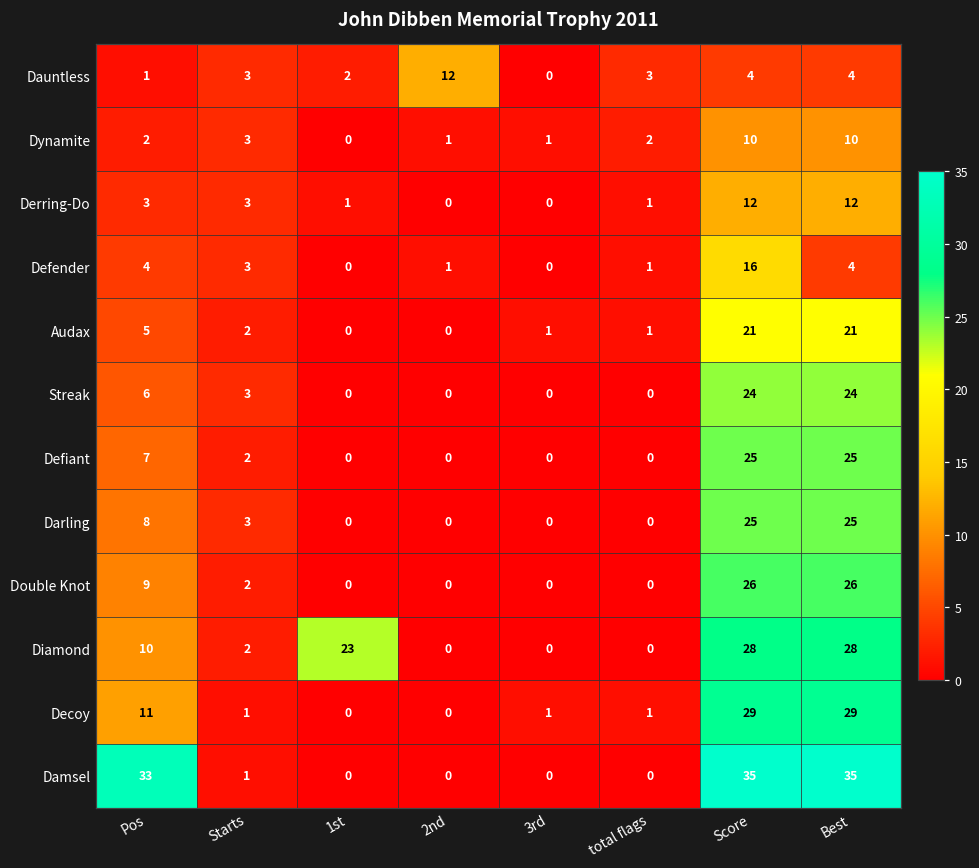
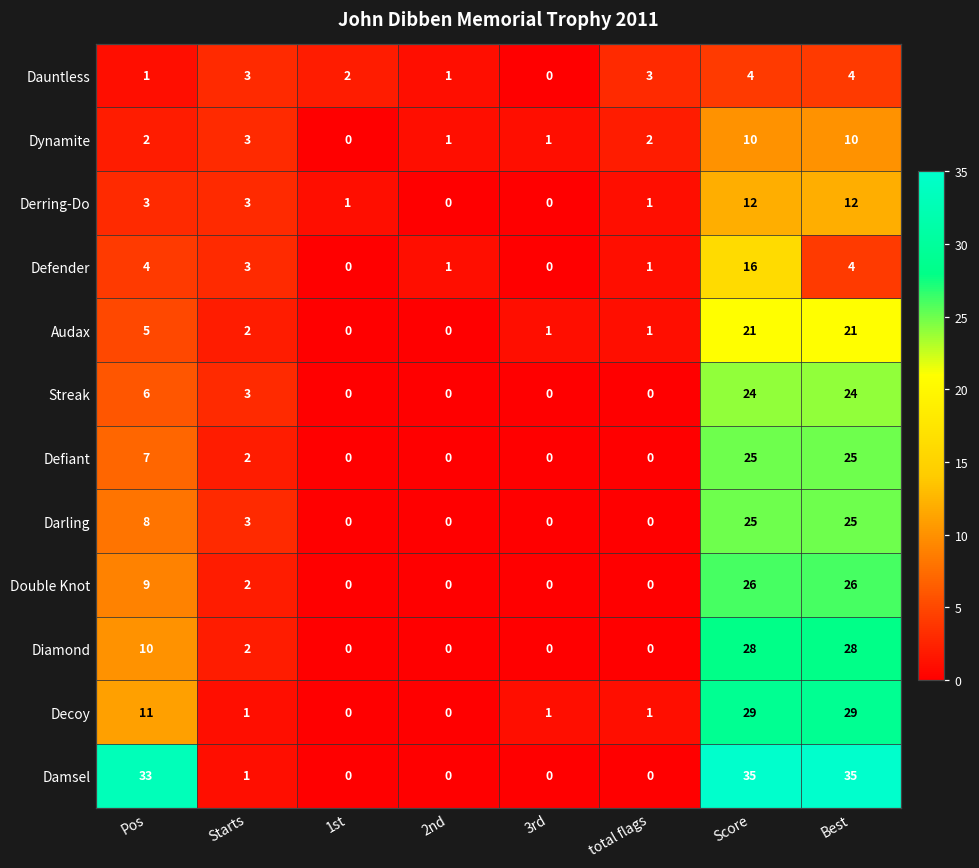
Dauntless, 2nd: 12 -> 1
Diamond, 1st: 23 -> 0
